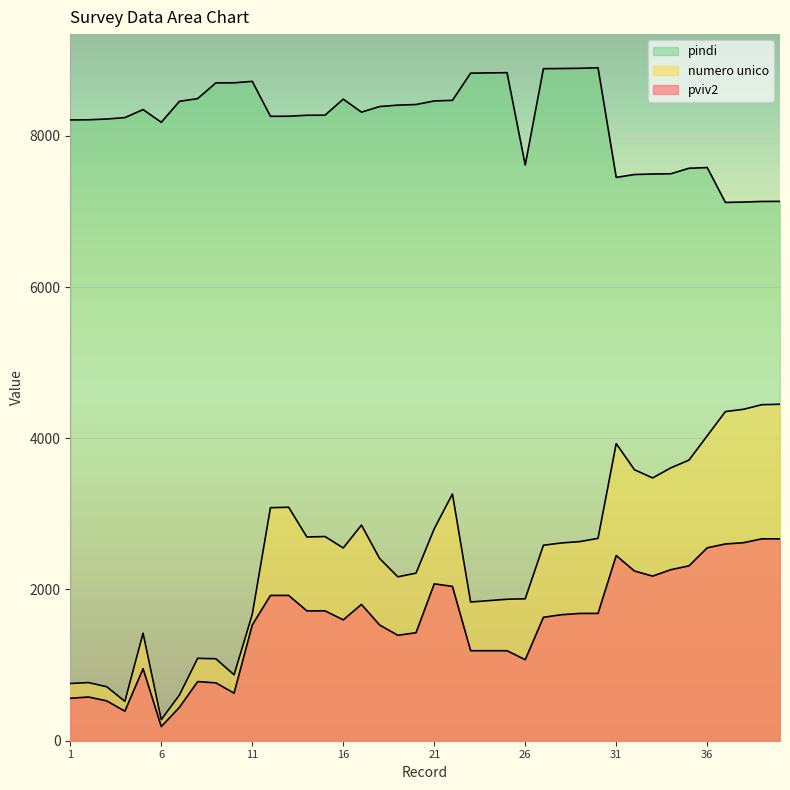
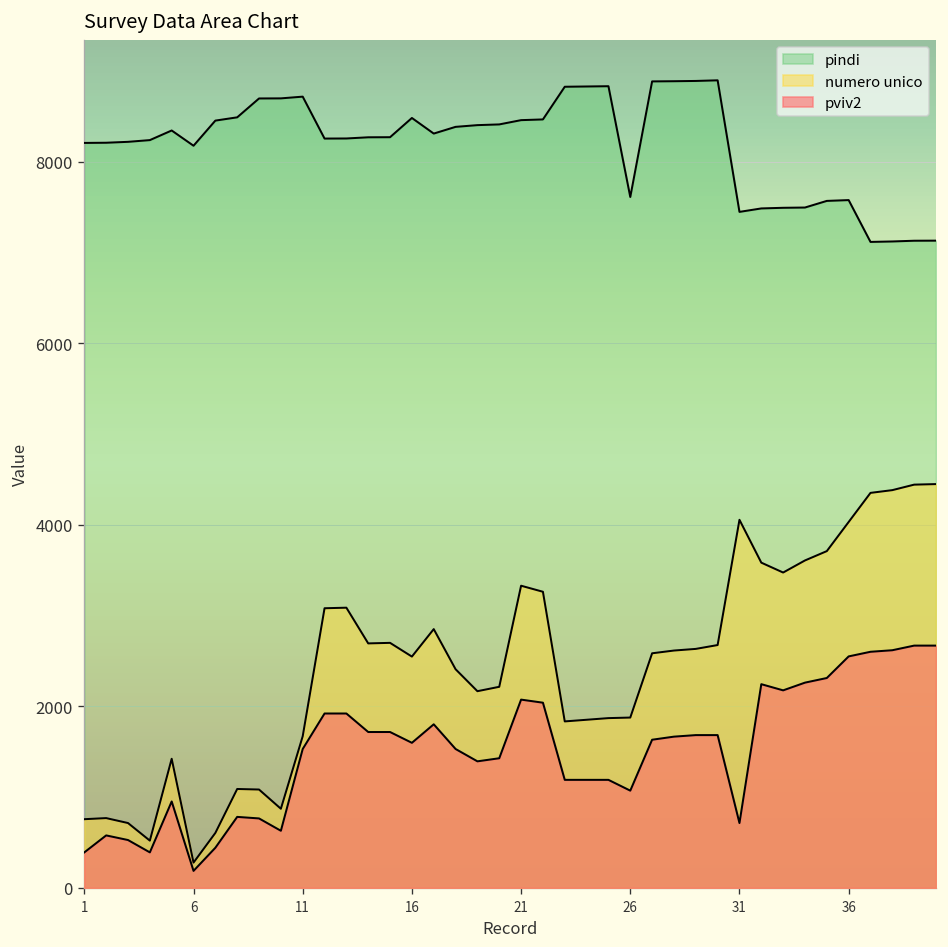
pviv2, 1: 600 -> 400
numero unico, 21: 2800 -> 3300
numero unico, 31: 3900 -> 4100
pviv2, 31: 2400 -> 700
